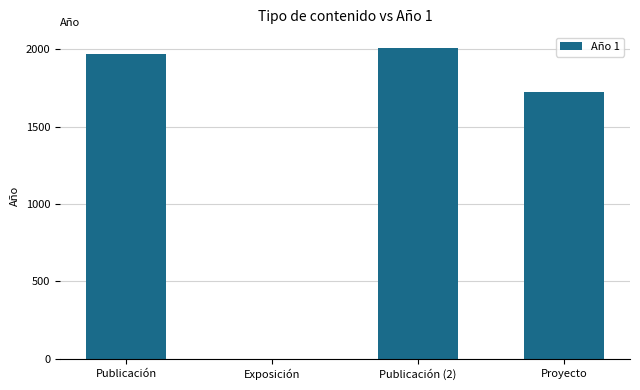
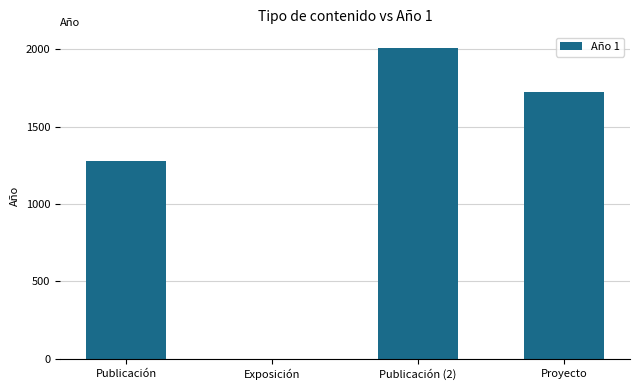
Publicación: 1970 -> 1280
